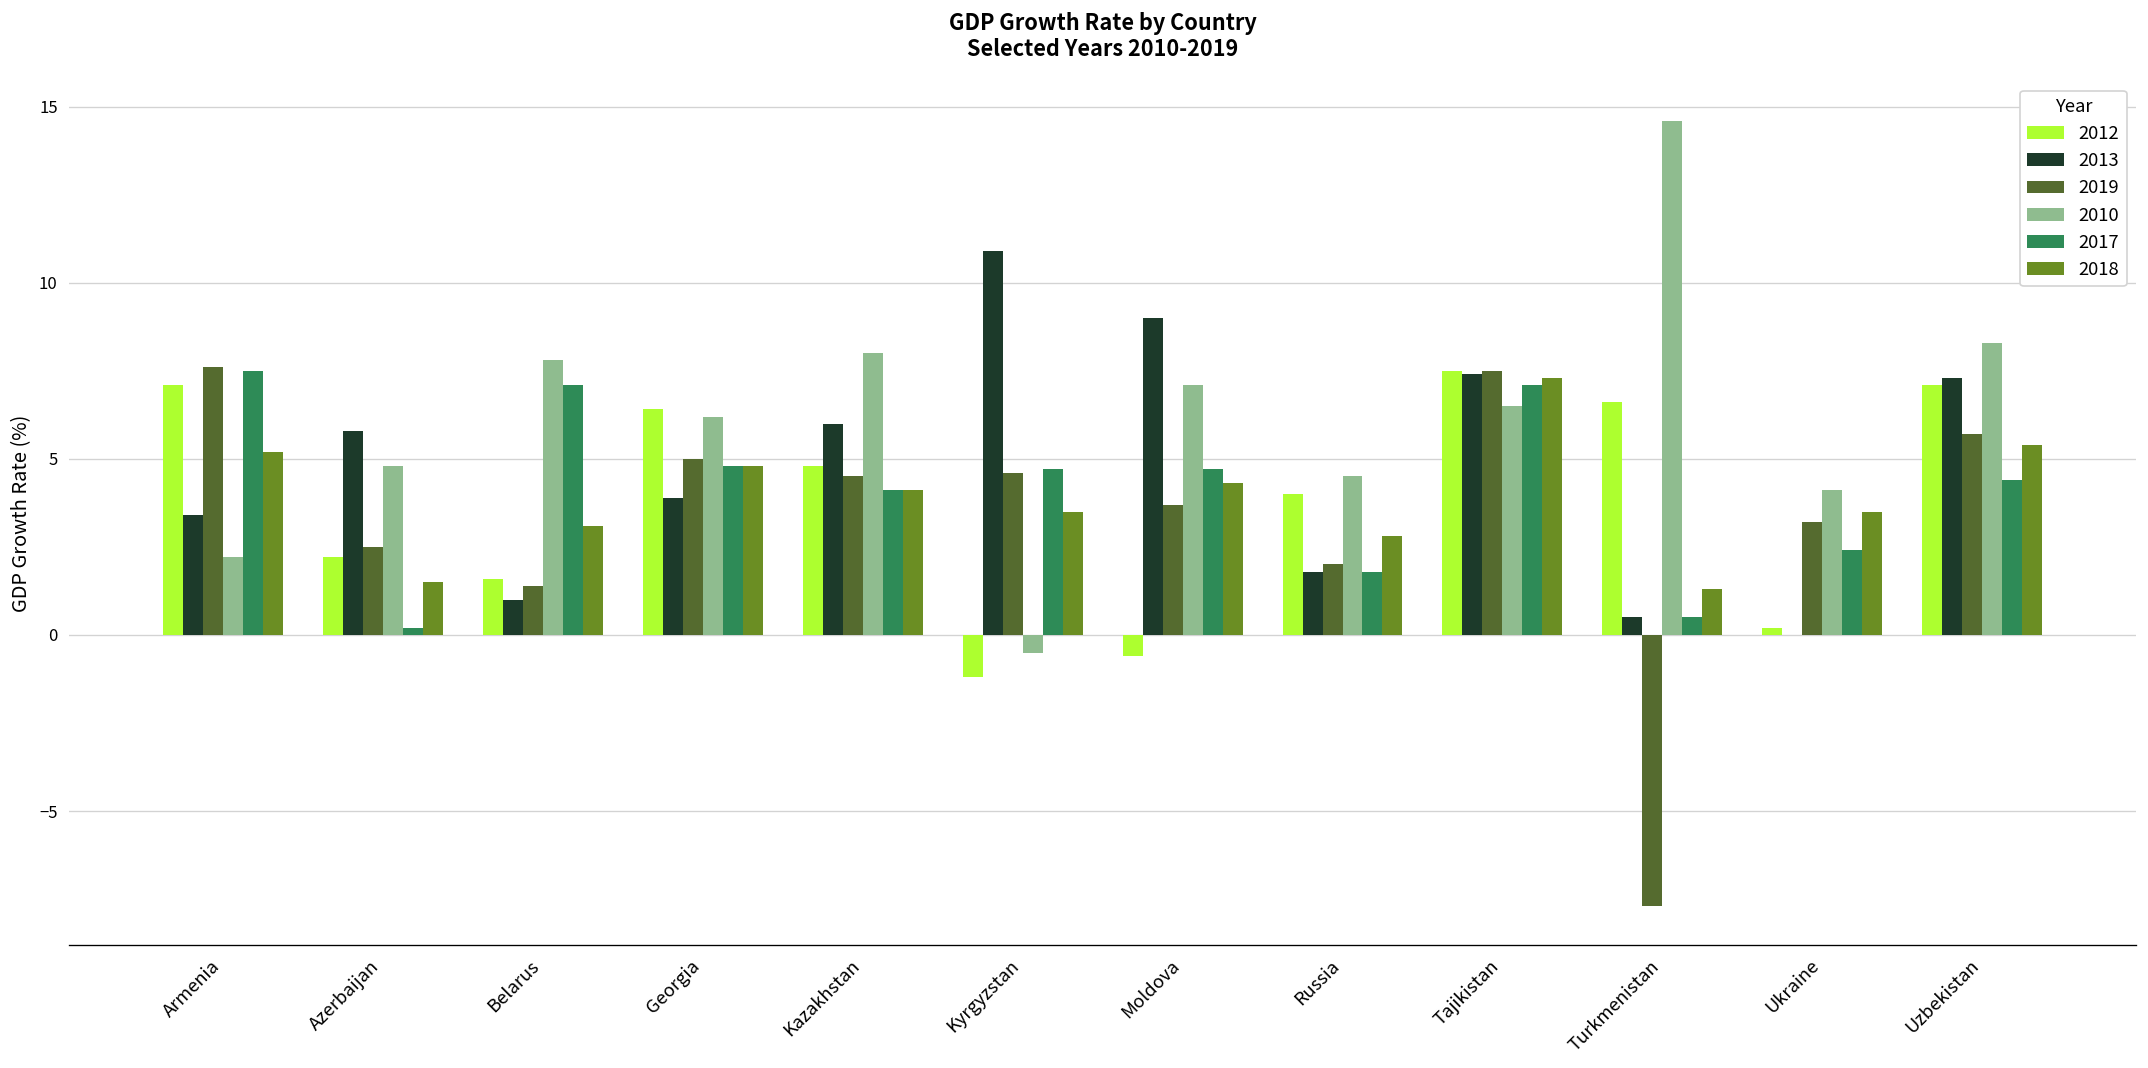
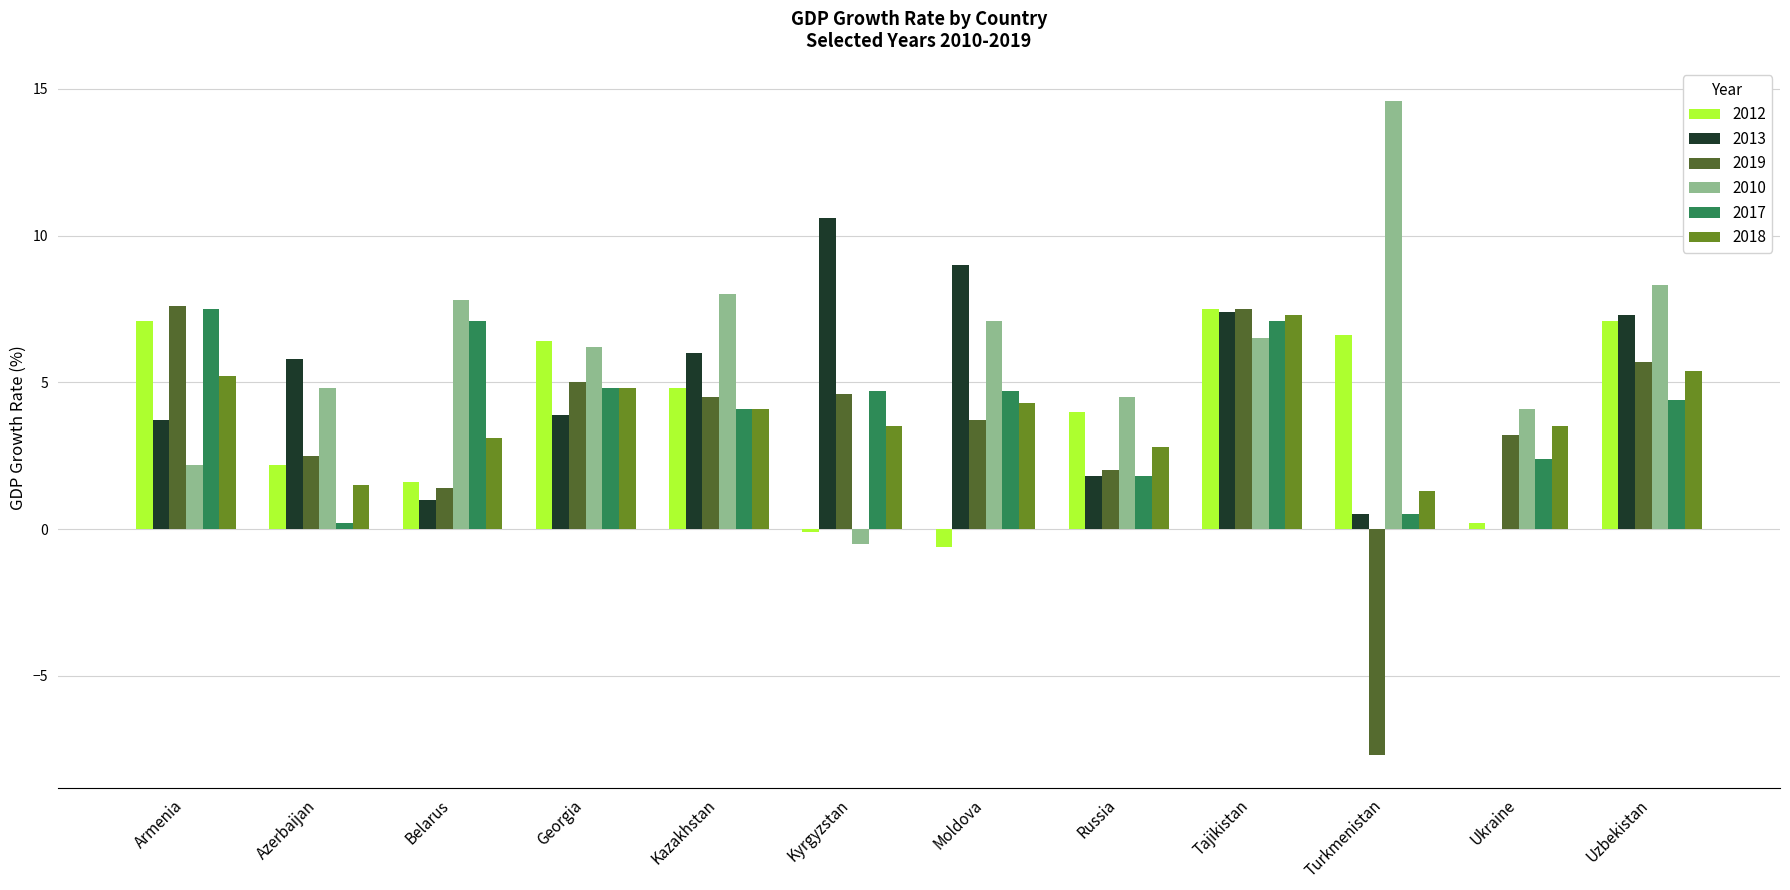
2013, Armenia: 3.4 -> 3.7
2012, Kyrgyzstan: -1.2 -> -0.1
2013, Kyrgyzstan: 10.9 -> 10.6
